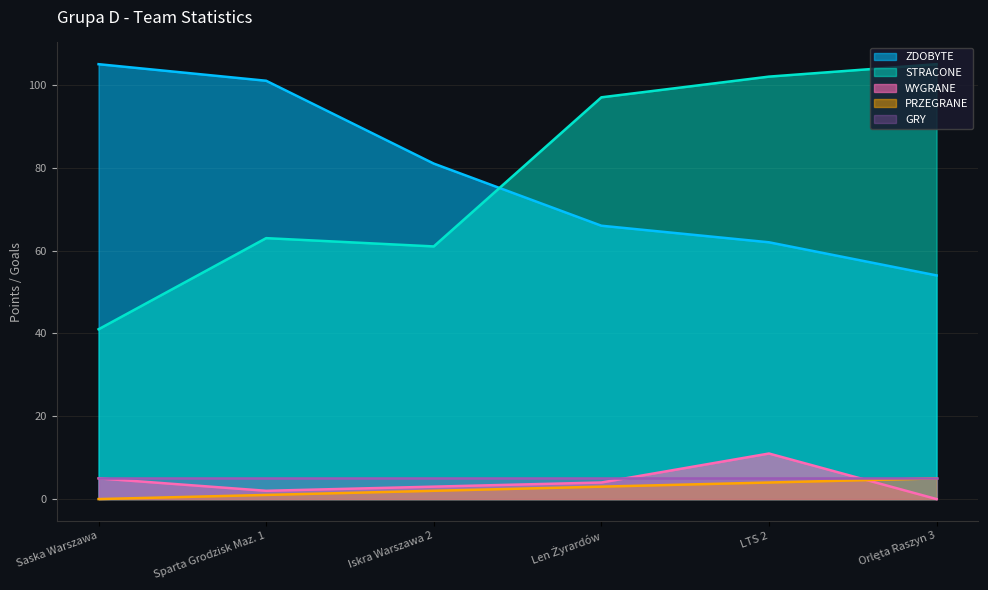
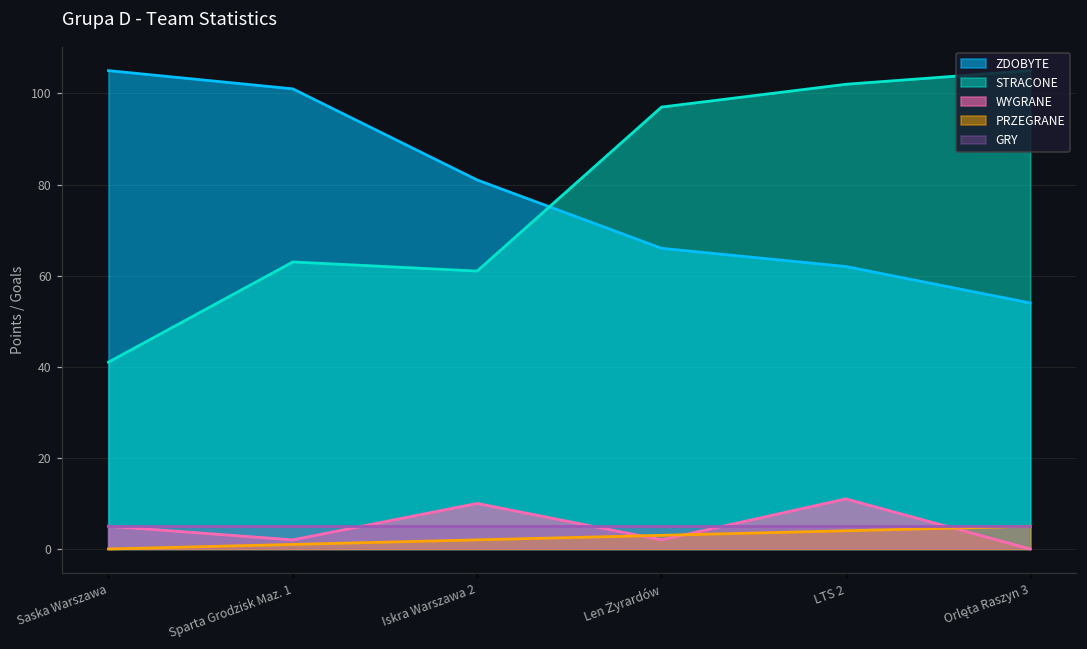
WYGRANE, Iskra Warszawa 2: 3 -> 10
WYGRANE, Len Żyrardów: 4 -> 2
